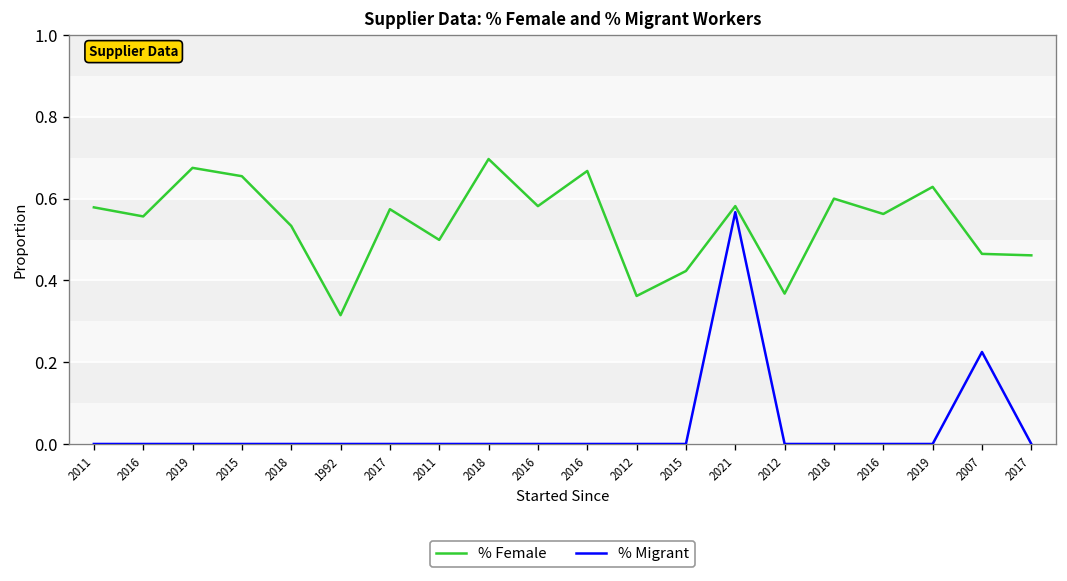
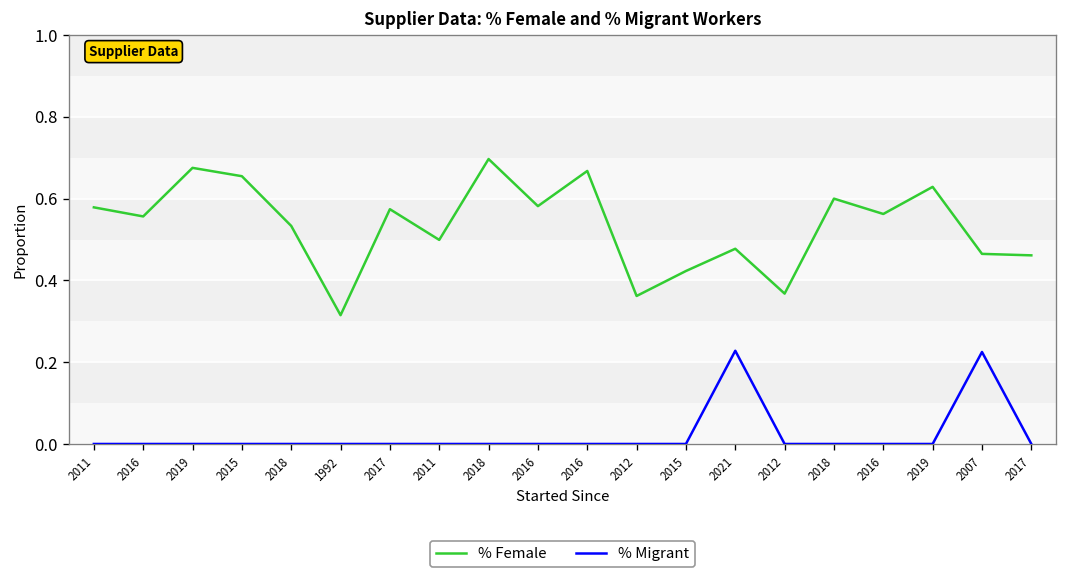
% Female, 2021: 0.58 -> 0.48
% Migrant, 2021: 0.57 -> 0.23
